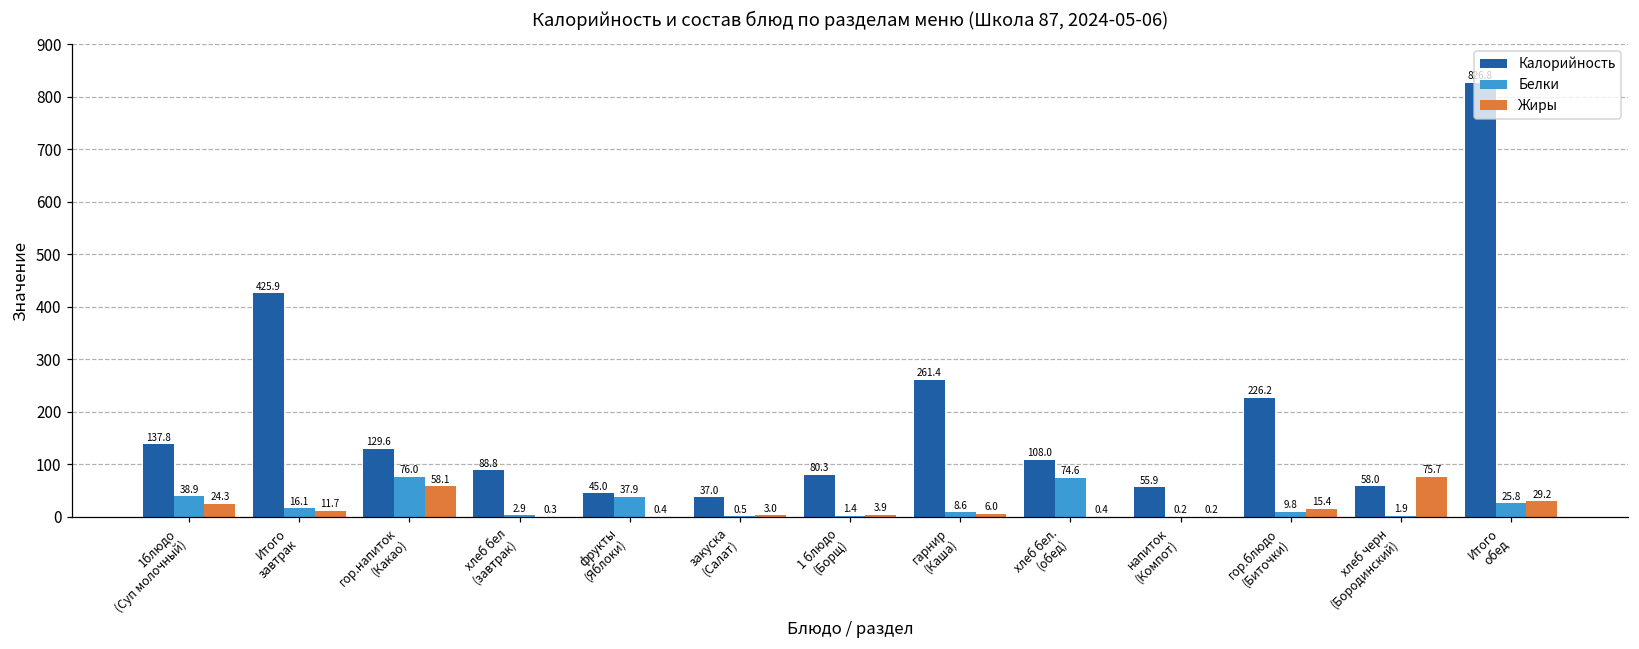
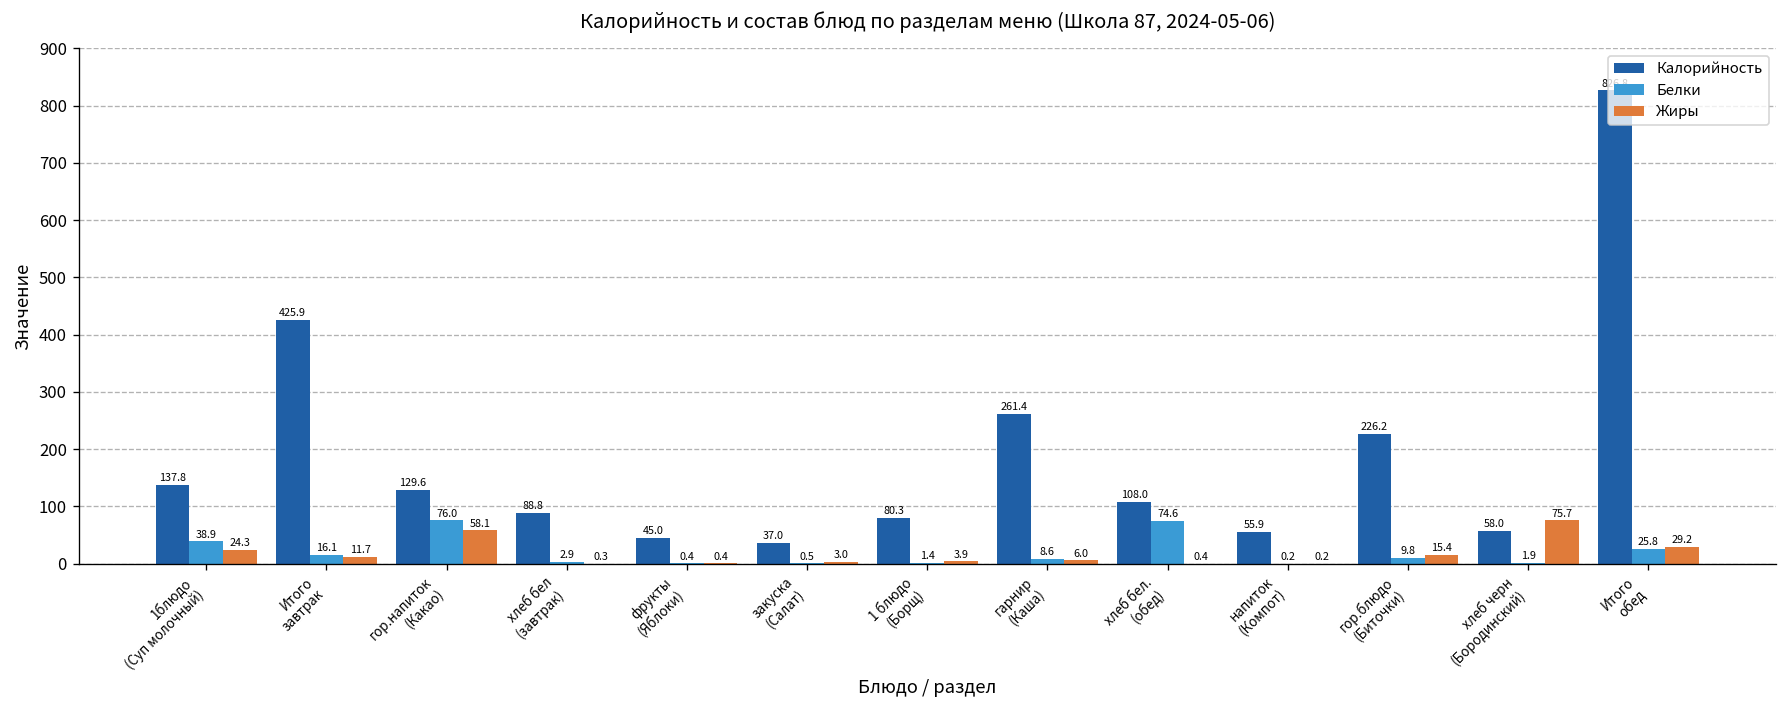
Белки, фрукты (Яблоки): 37.9 -> 0.4
